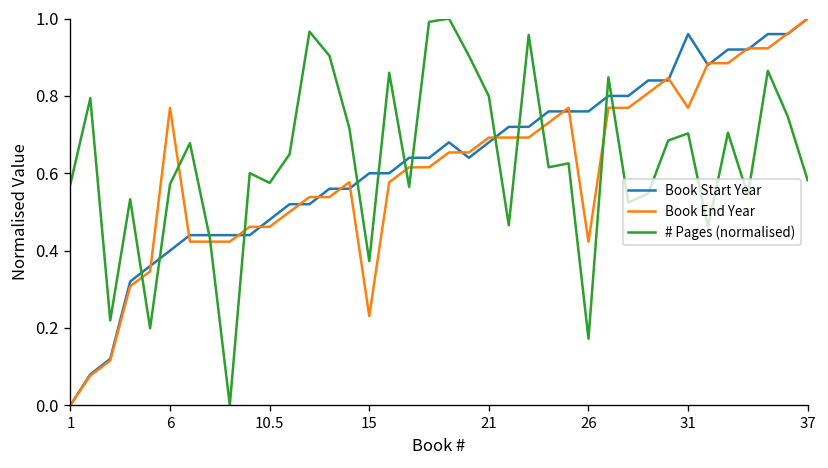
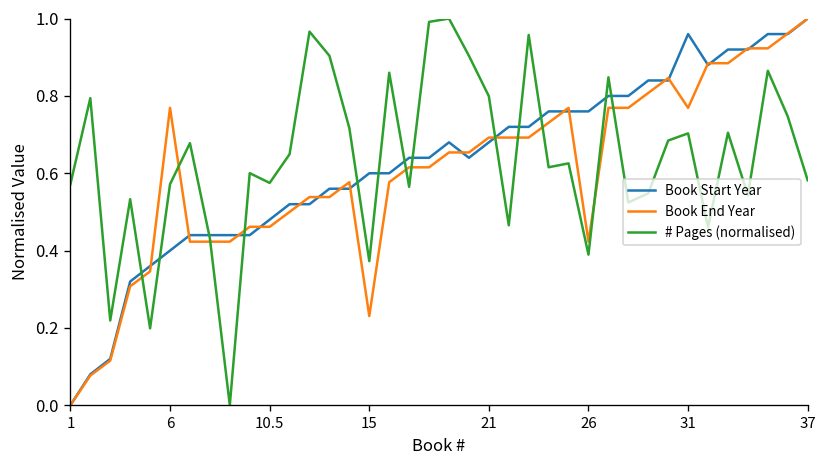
# Pages (normalised), 26: 0.17 -> 0.39
